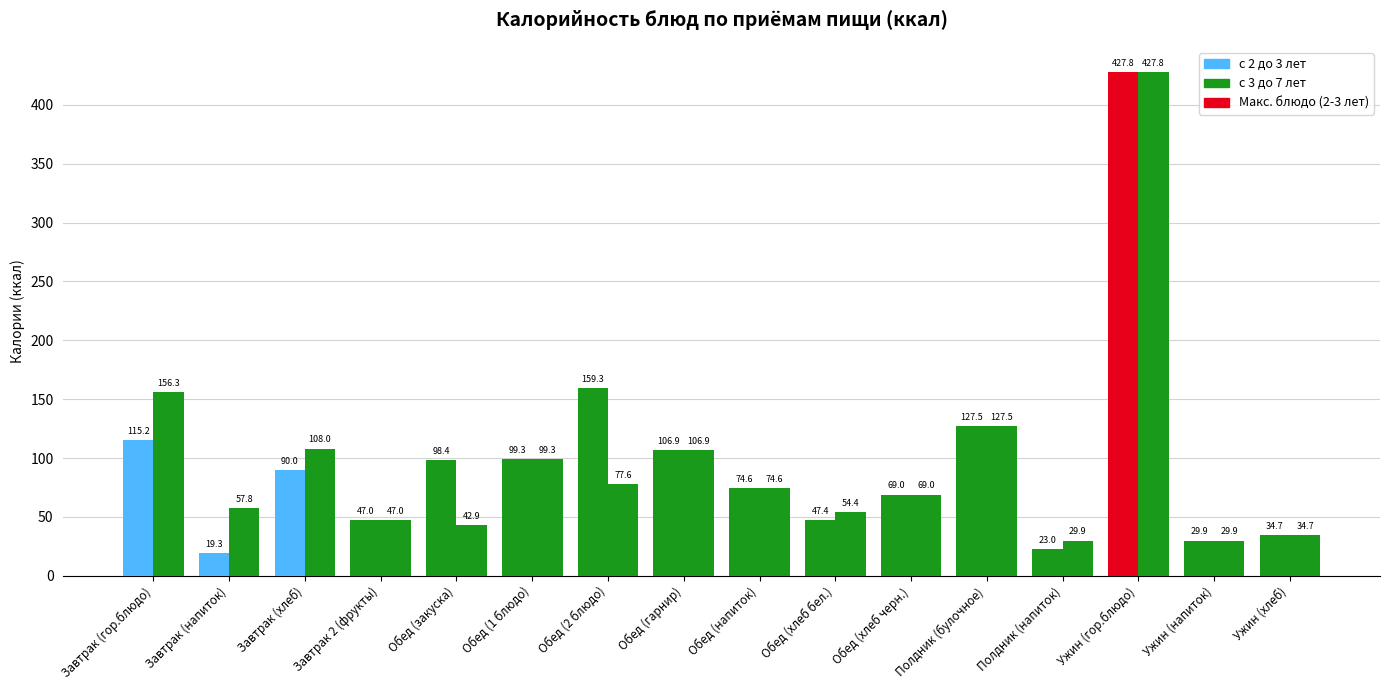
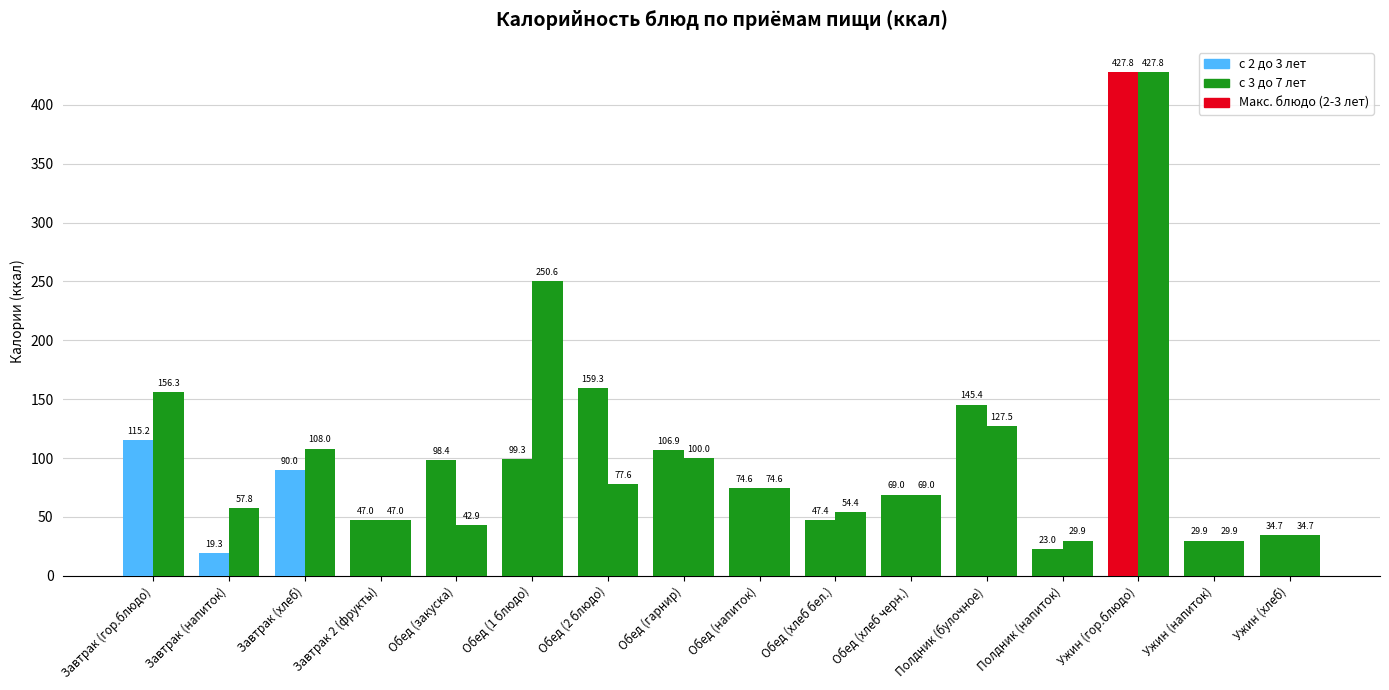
с 3 до 7 лет, Обед (1 блюдо): 99.3 -> 250.6
с 3 до 7 лет, Обед (гарнир): 106.9 -> 100.0
с 2 до 3 лет, Полдник (булочное): 127.5 -> 145.4
